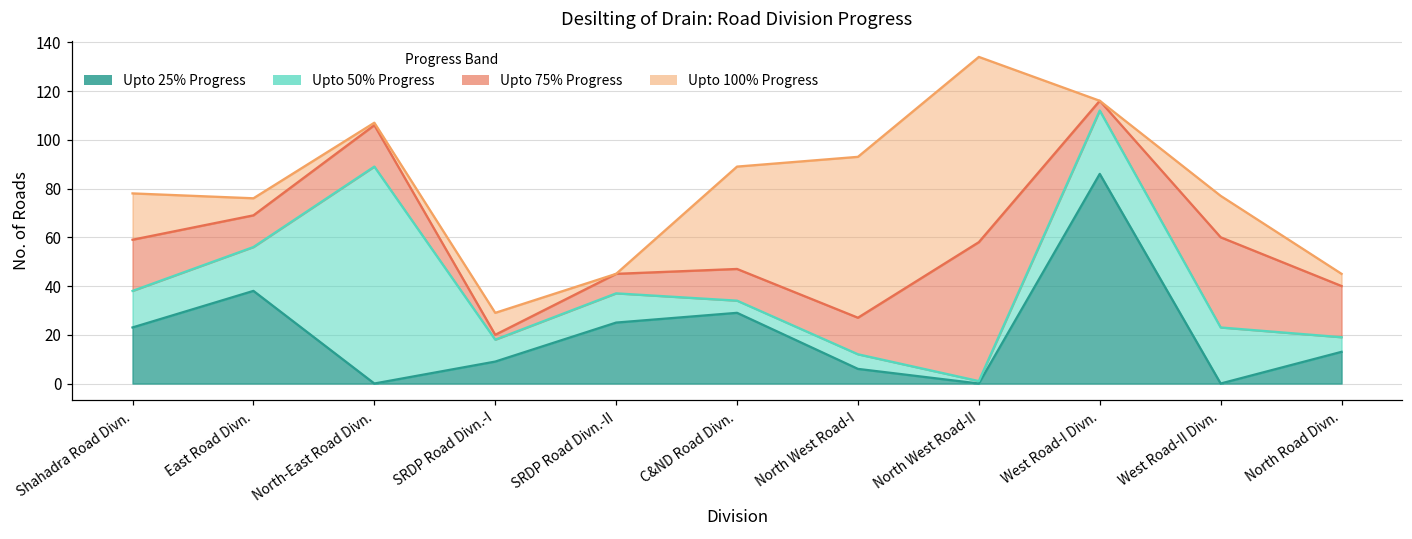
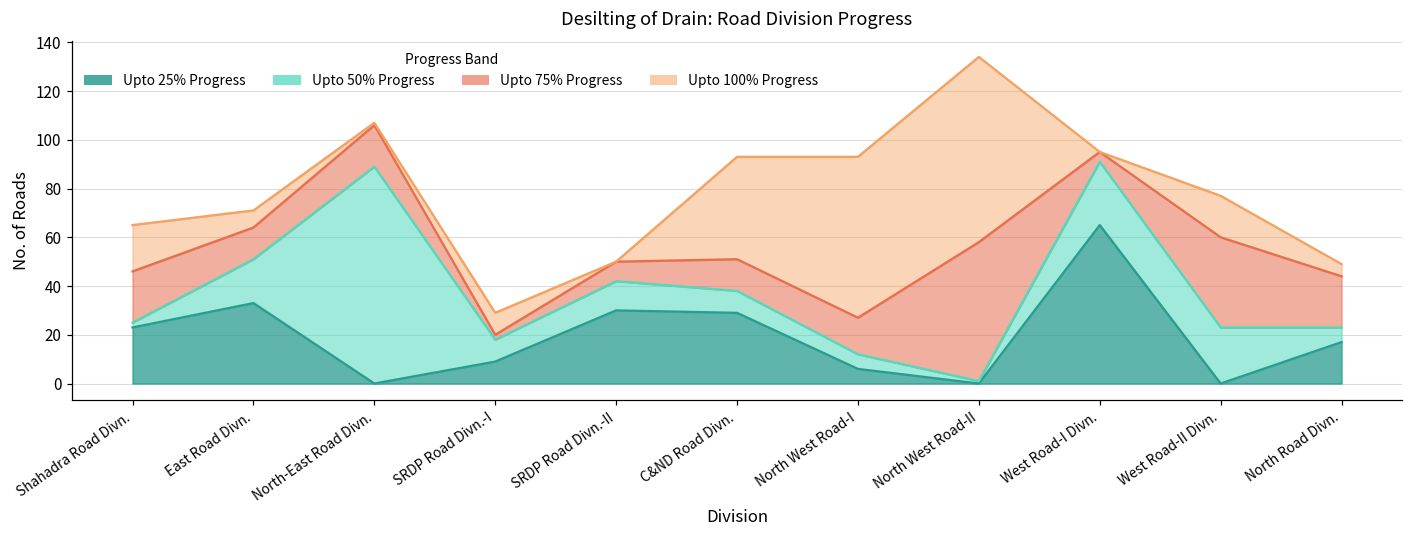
Upto 50% Progress, Shahadra Road Divn.: 15 -> 2
Upto 25% Progress, East Road Divn.: 38 -> 33
Upto 25% Progress, SRDP Road Divn.-II: 25 -> 30
Upto 50% Progress, C&ND Road Divn.: 5 -> 9
Upto 25% Progress, West Road-I Divn.: 86 -> 65
Upto 25% Progress, North Road Divn.: 13 -> 17
